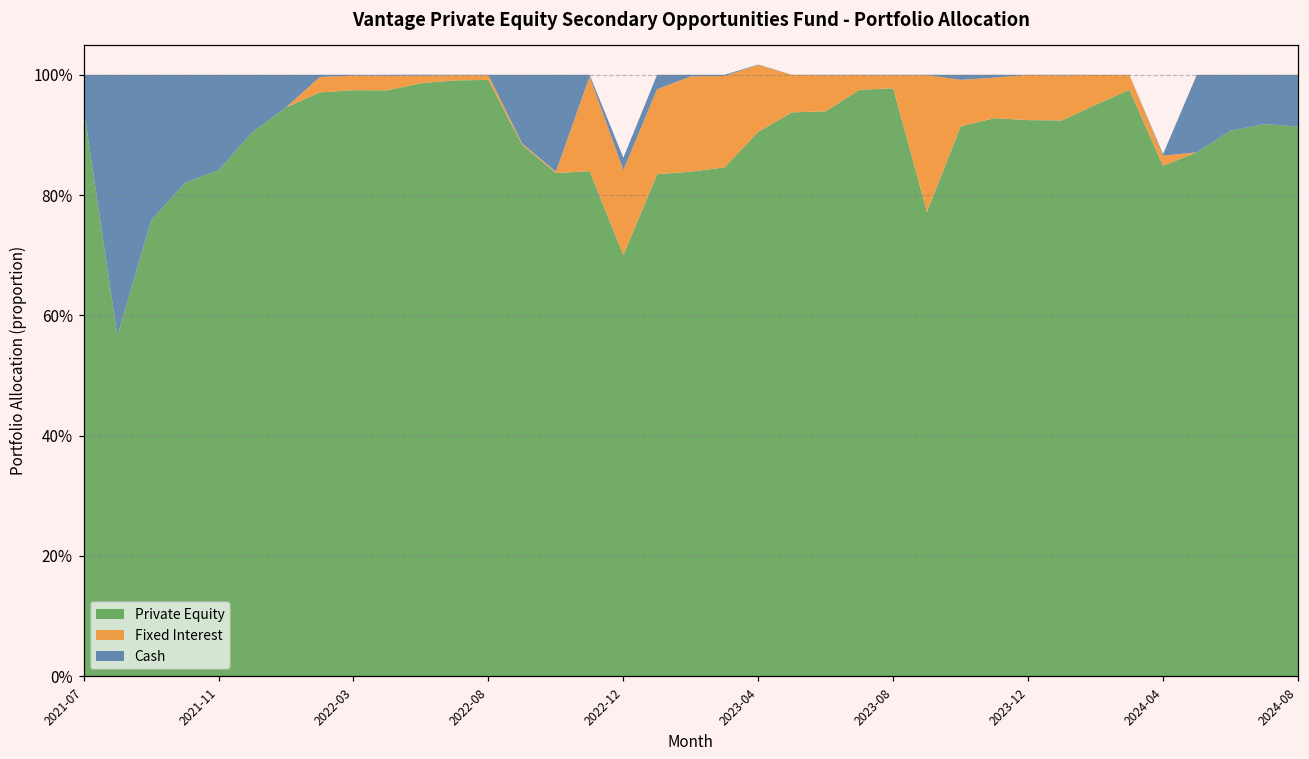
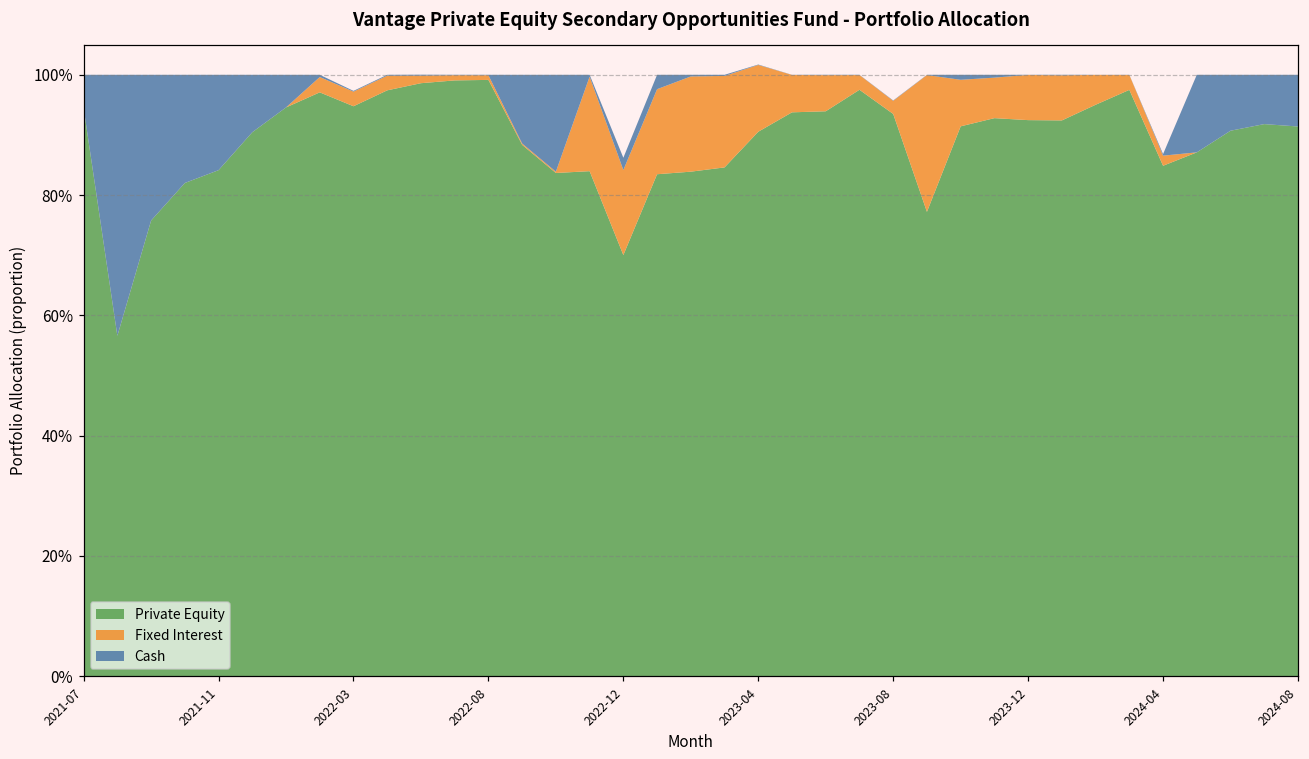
Private Equity, 2022-03: 97% -> 95%
Private Equity, 2023-08: 98% -> 93%
